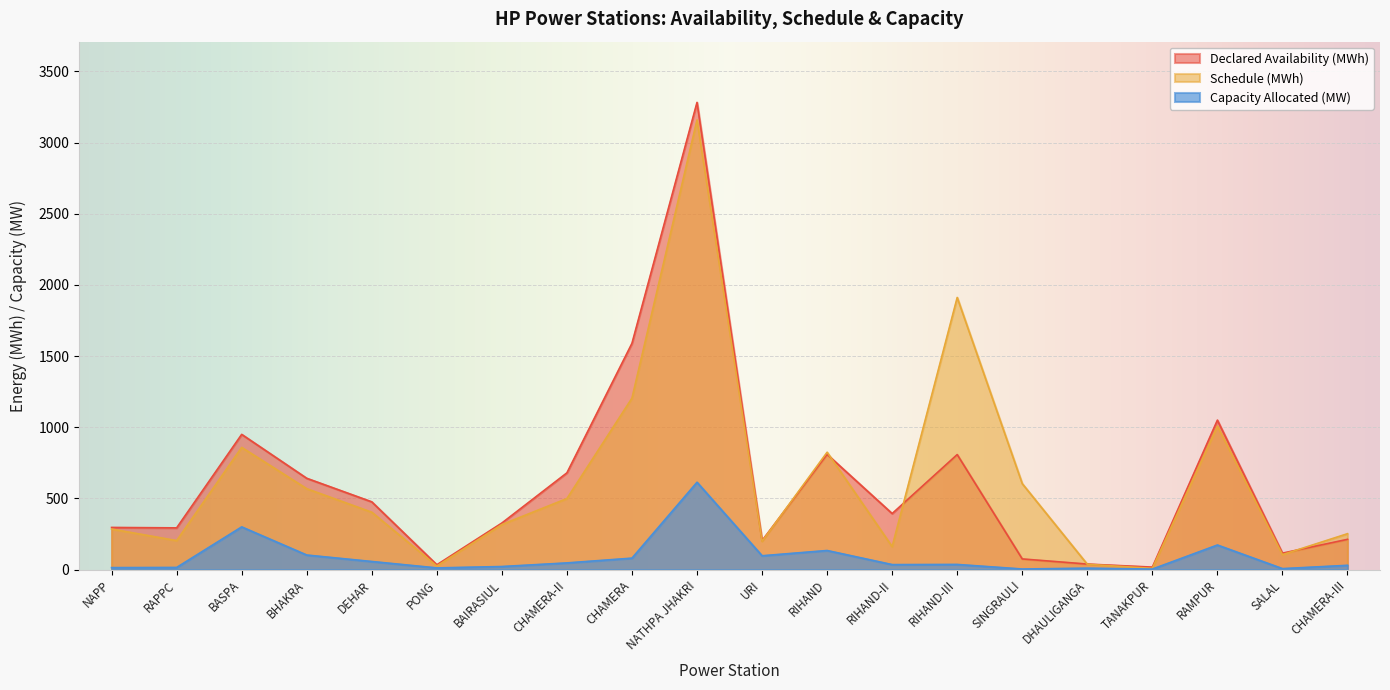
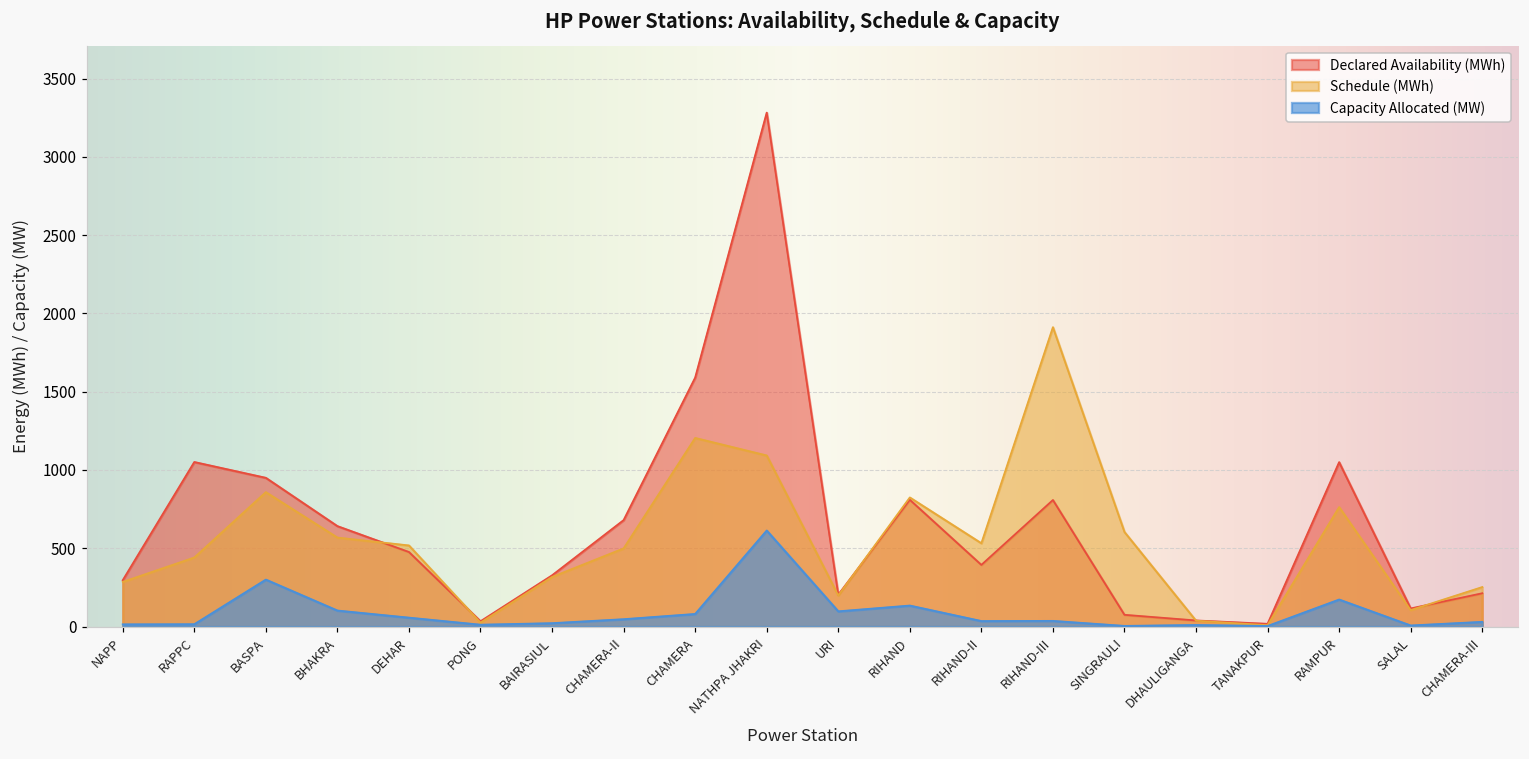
Declared Availability (MWh), RAPPC: 290 -> 1050
Schedule (MWh), RAPPC: 200 -> 440
Schedule (MWh), DEHAR: 400 -> 520
Schedule (MWh), NATHPA JHAKRI: 3160 -> 1090
Schedule (MWh), RIHAND-II: 160 -> 530
Schedule (MWh), RAMPUR: 1010 -> 760
